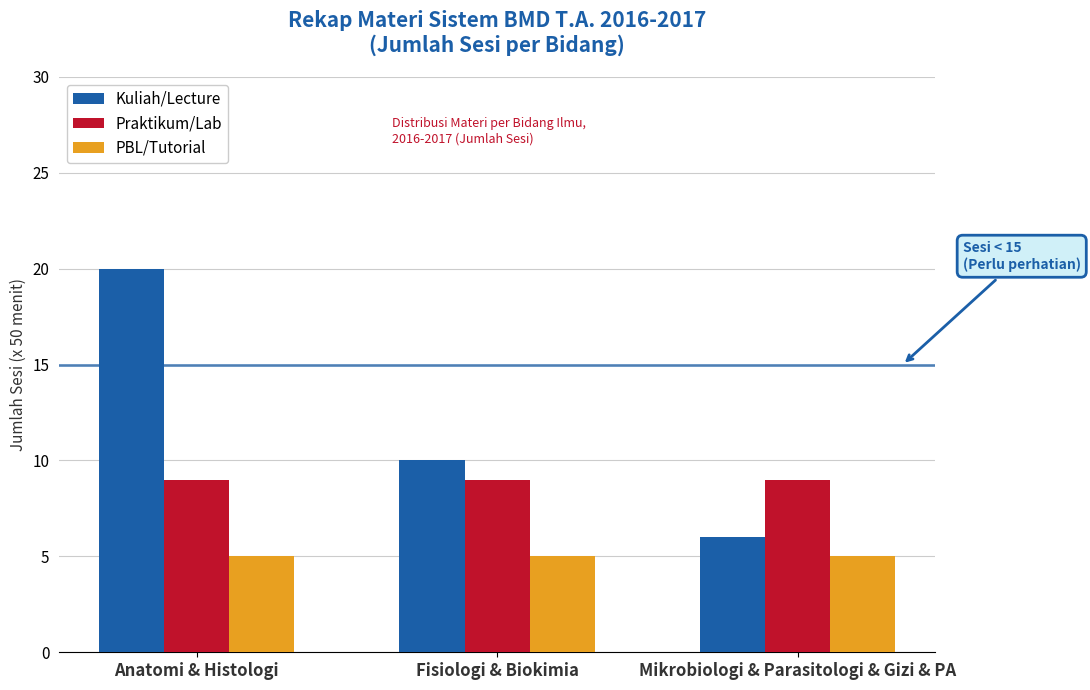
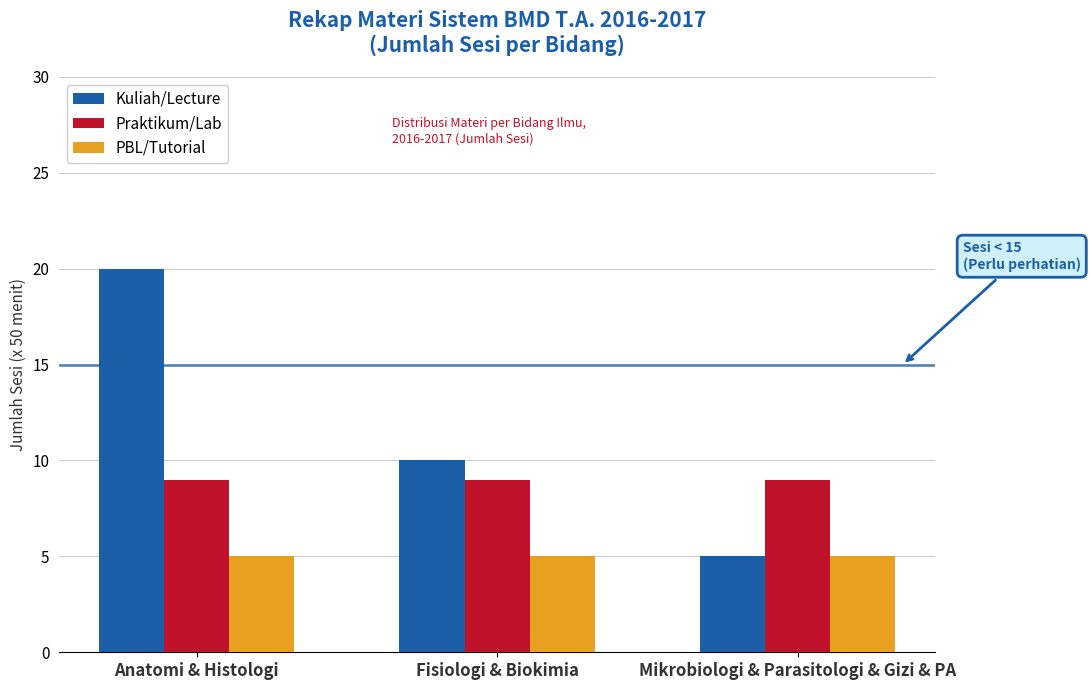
Kuliah/Lecture, Mikrobiologi & Parasitologi & Gizi & PA: 6 -> 5
